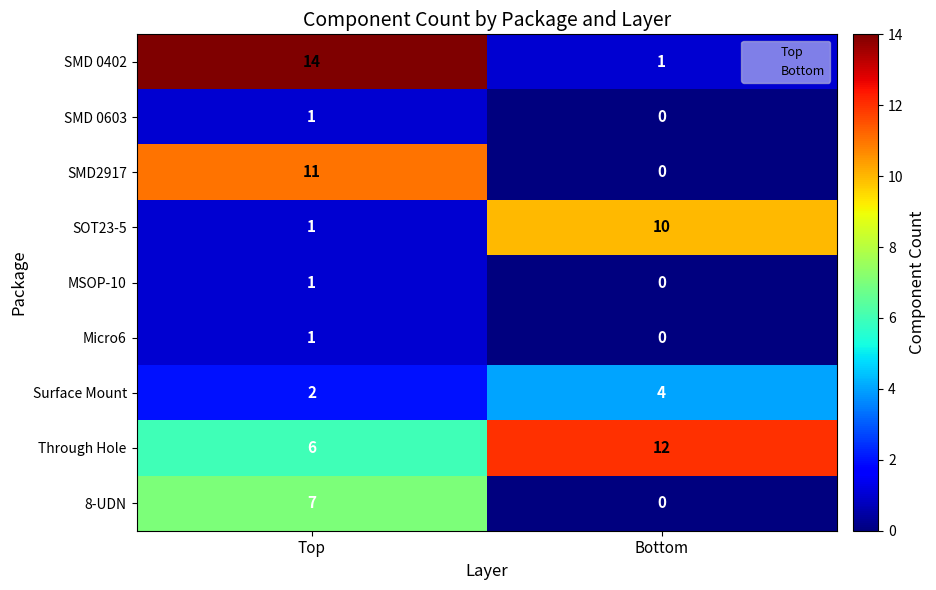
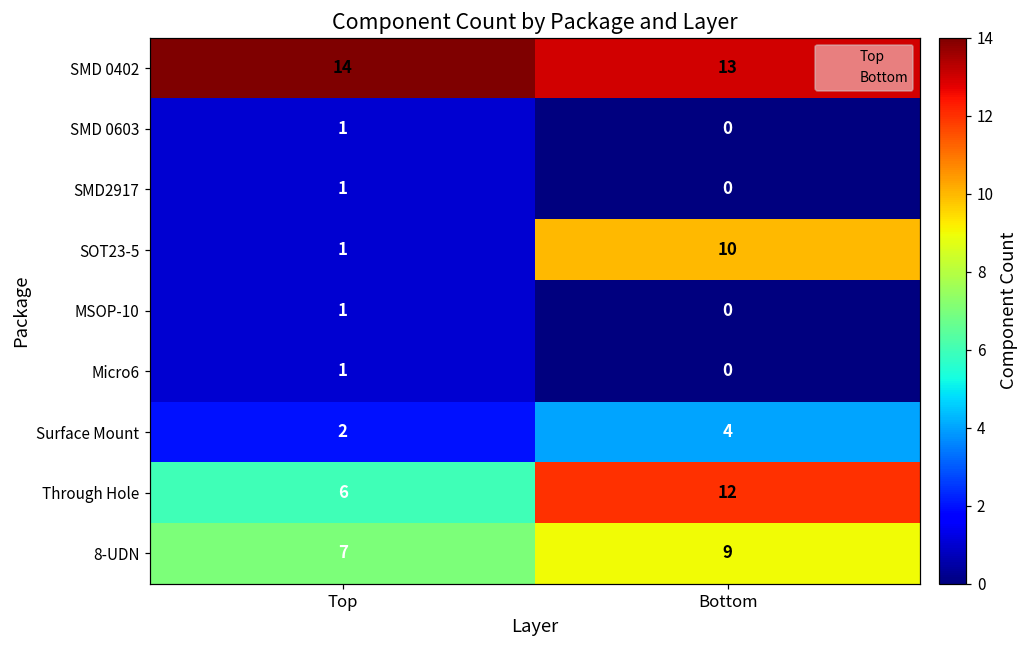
SMD 0402, Bottom: 1 -> 13
SMD2917, Top: 11 -> 1
8-UDN, Bottom: 0 -> 9
